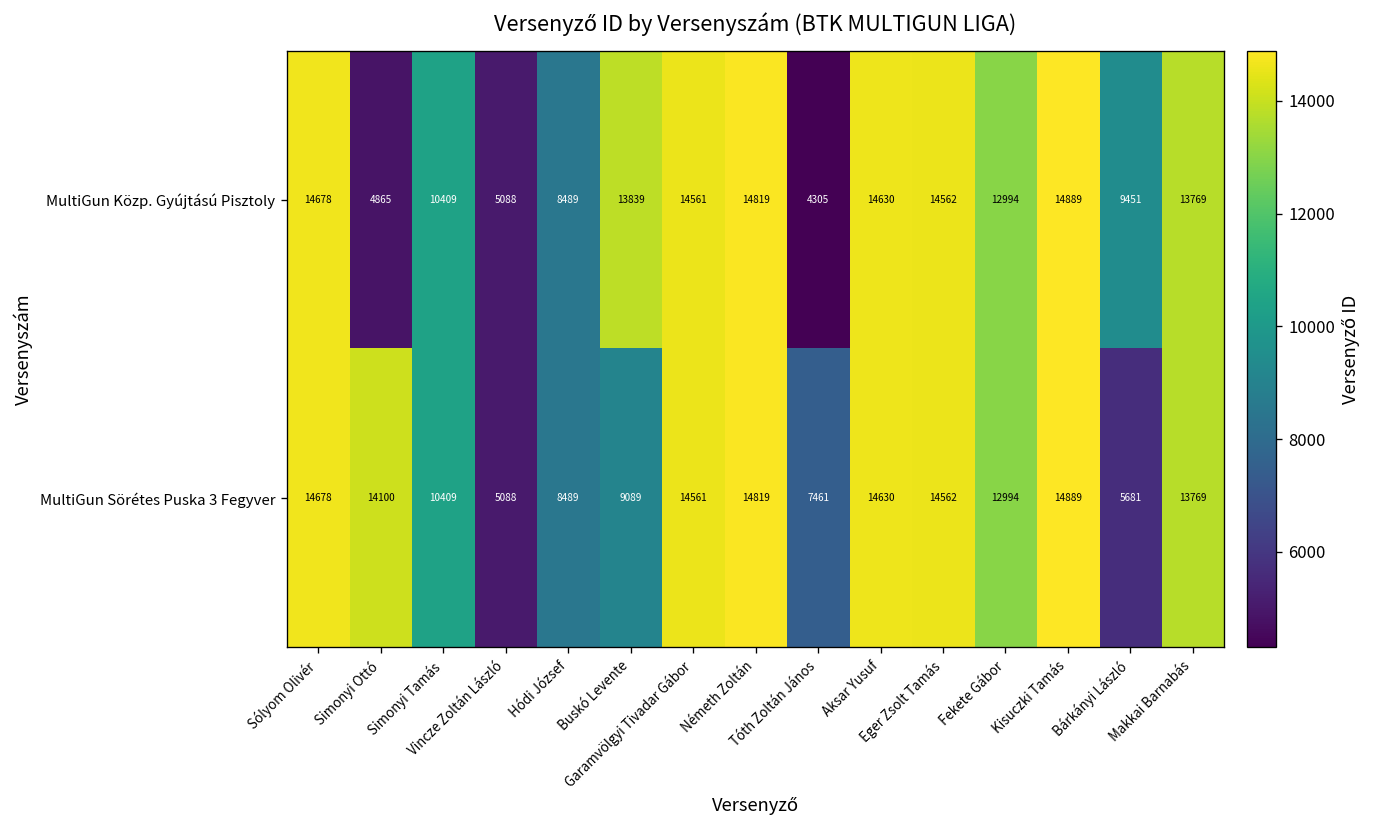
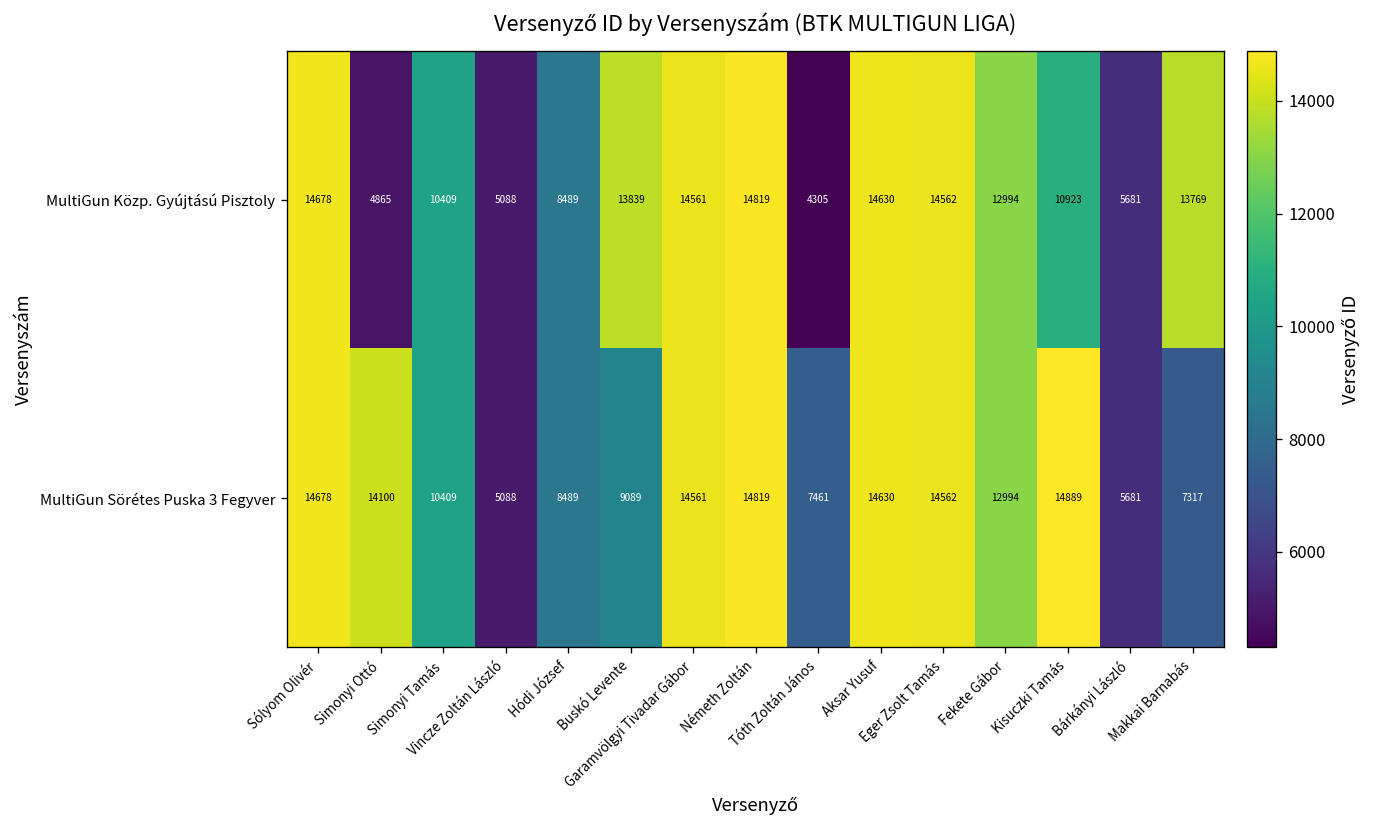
MultiGun Közp. Gyújtású Pisztoly, Kisuczki Tamás: 14889 -> 10923
MultiGun Közp. Gyújtású Pisztoly, Bárkányi László: 9451 -> 5681
MultiGun Sörétes Puska 3 Fegyver, Makkai Barnabás: 13769 -> 7317
